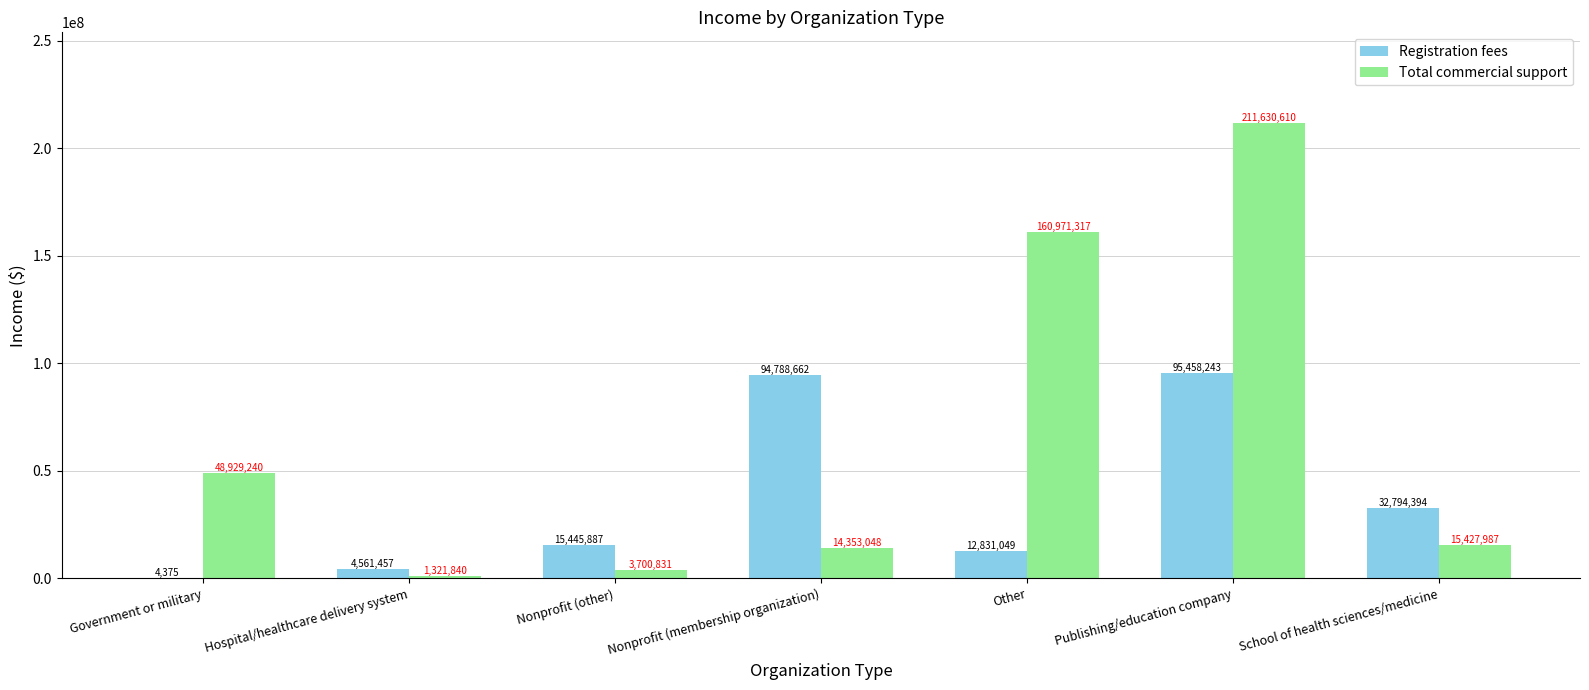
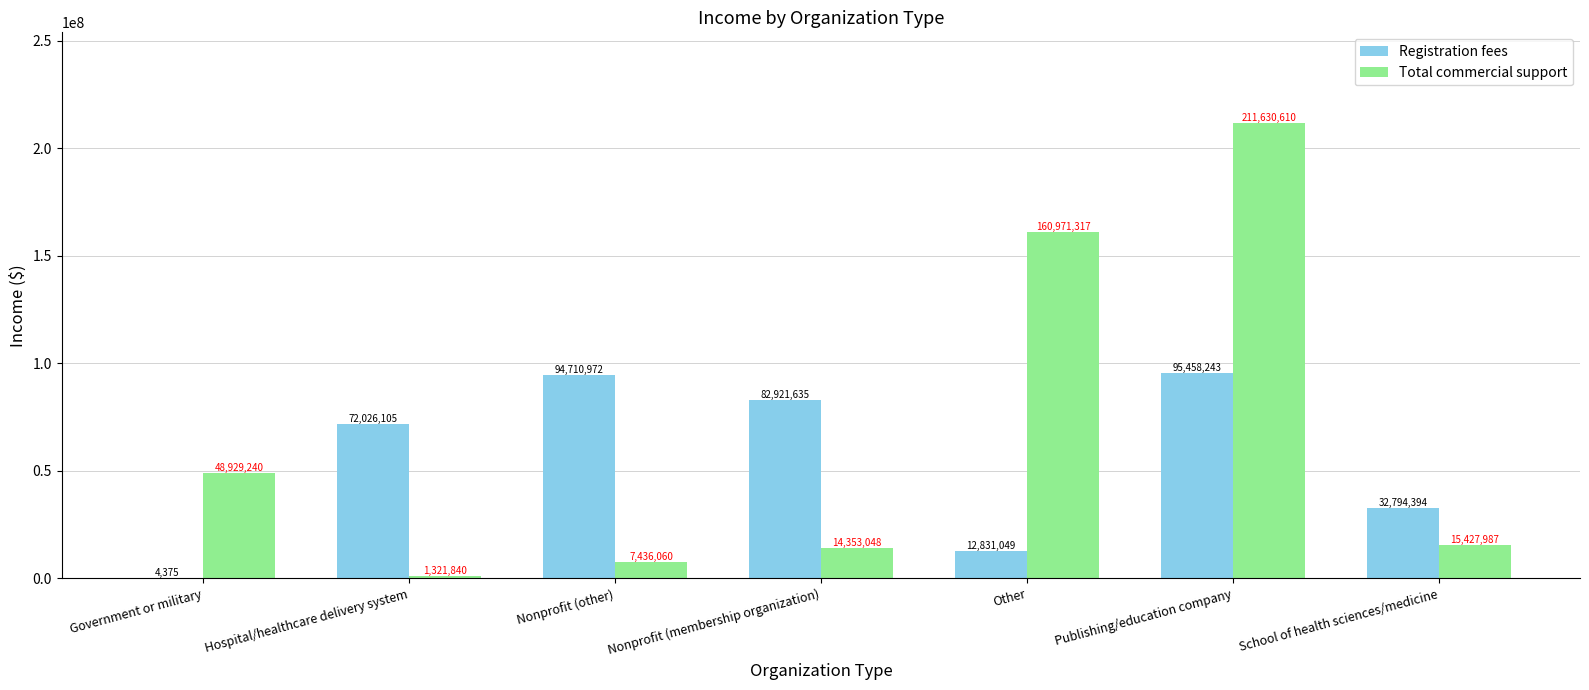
Registration fees, Hospital/healthcare delivery system: 4,561,457 -> 72,026,105
Registration fees, Nonprofit (other): 15,445,887 -> 94,710,972
Total commercial support, Nonprofit (other): 3,700,831 -> 7,436,060
Registration fees, Nonprofit (membership organization): 94,788,662 -> 82,921,635
